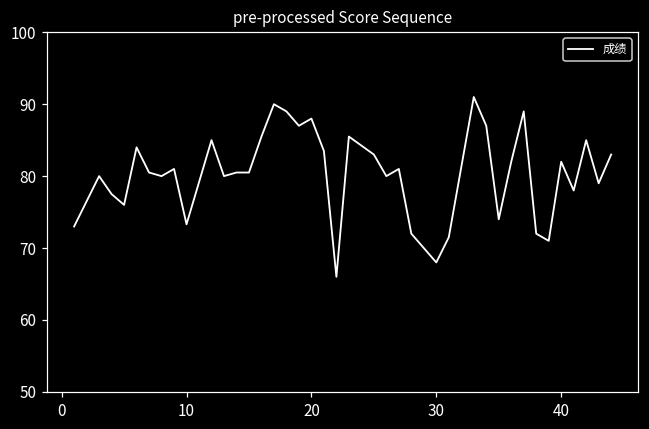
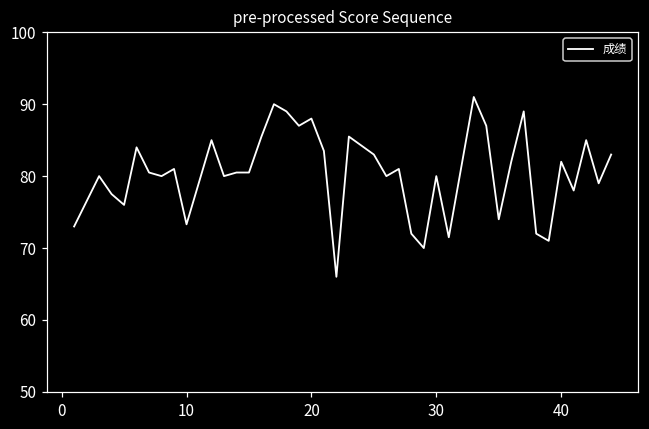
30: 68 -> 80
